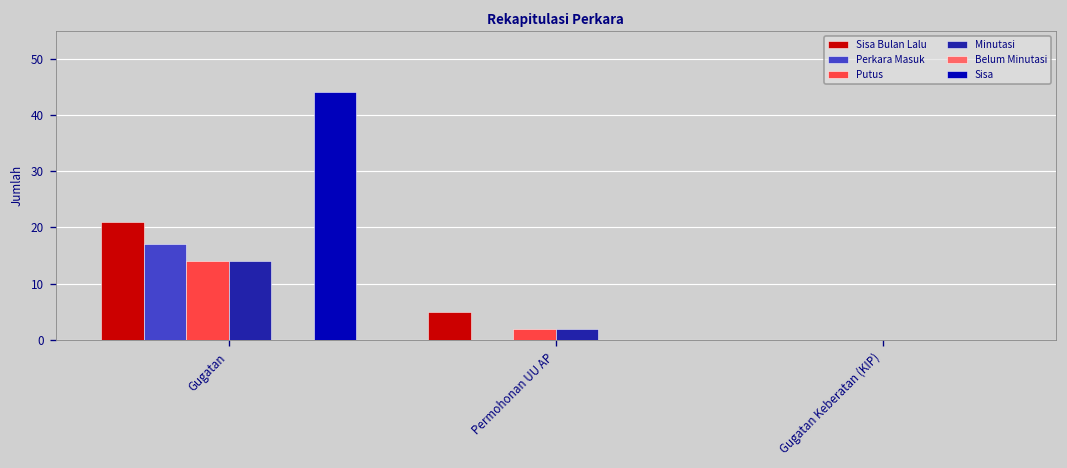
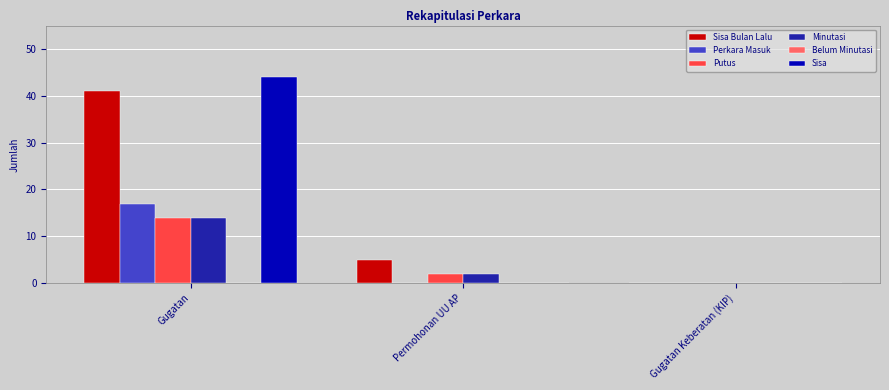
Sisa Bulan Lalu, Gugatan: 21 -> 41
